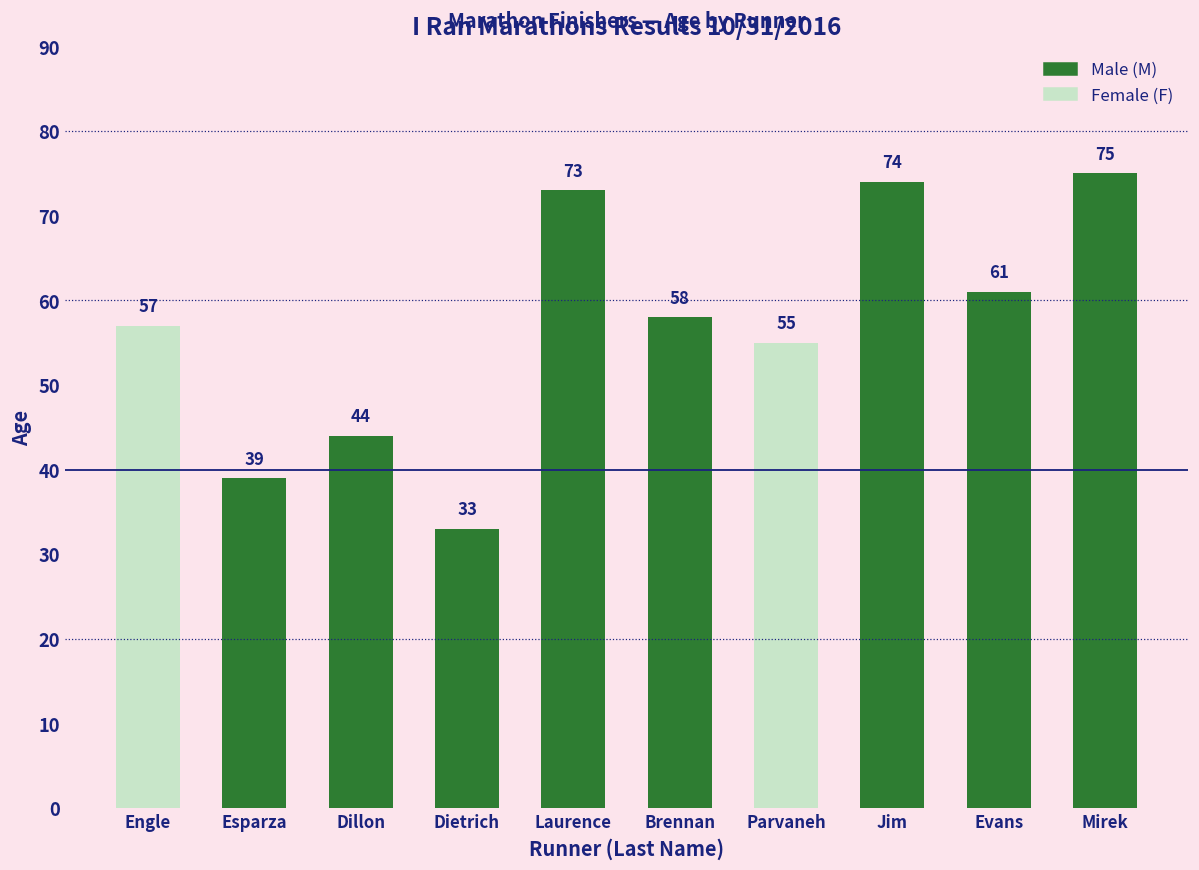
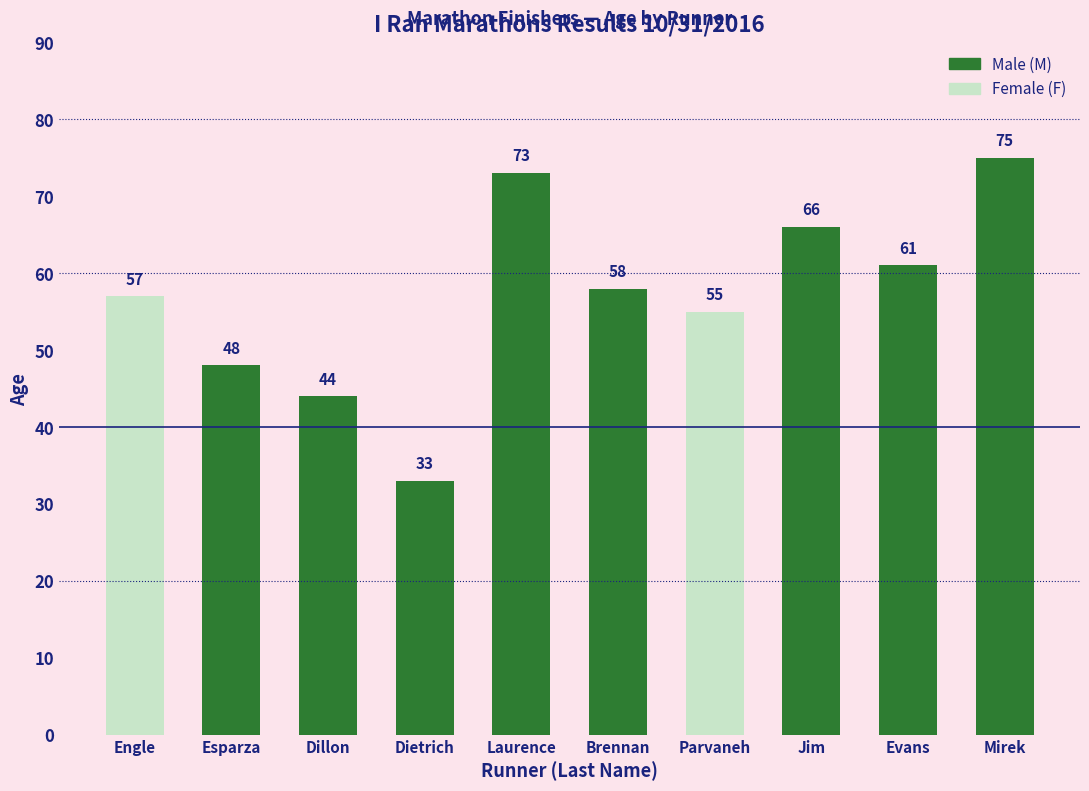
Esparza: 39 -> 48
Jim: 74 -> 66
